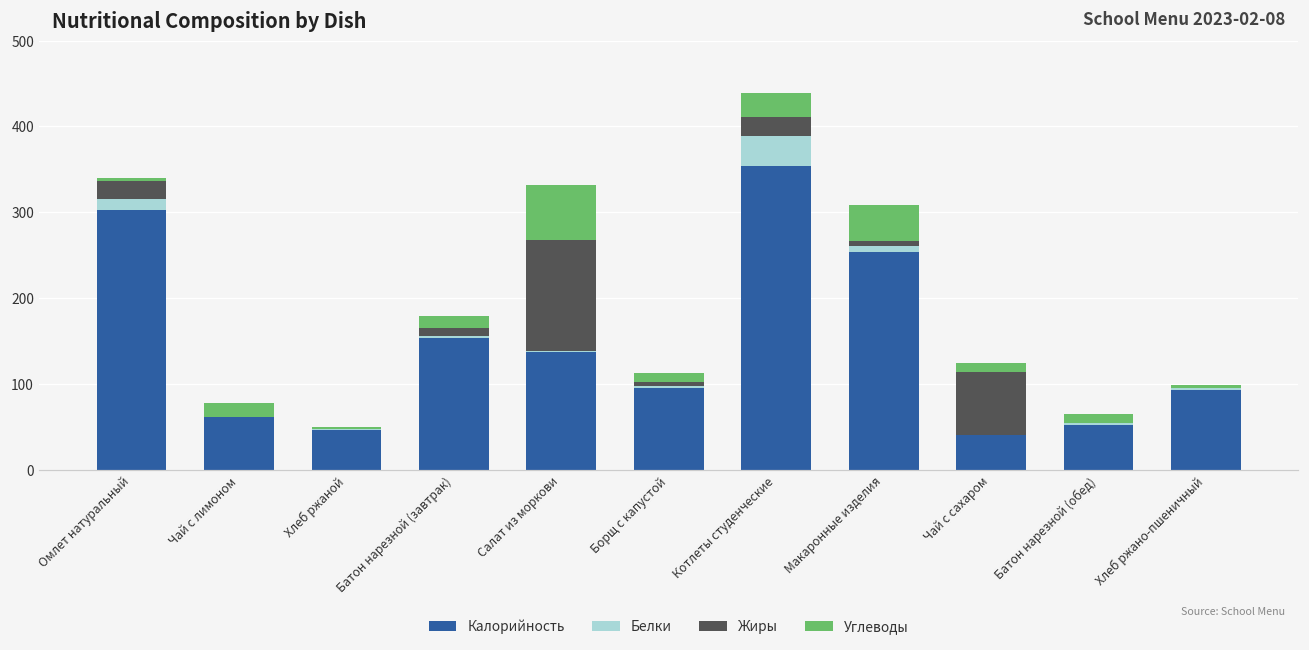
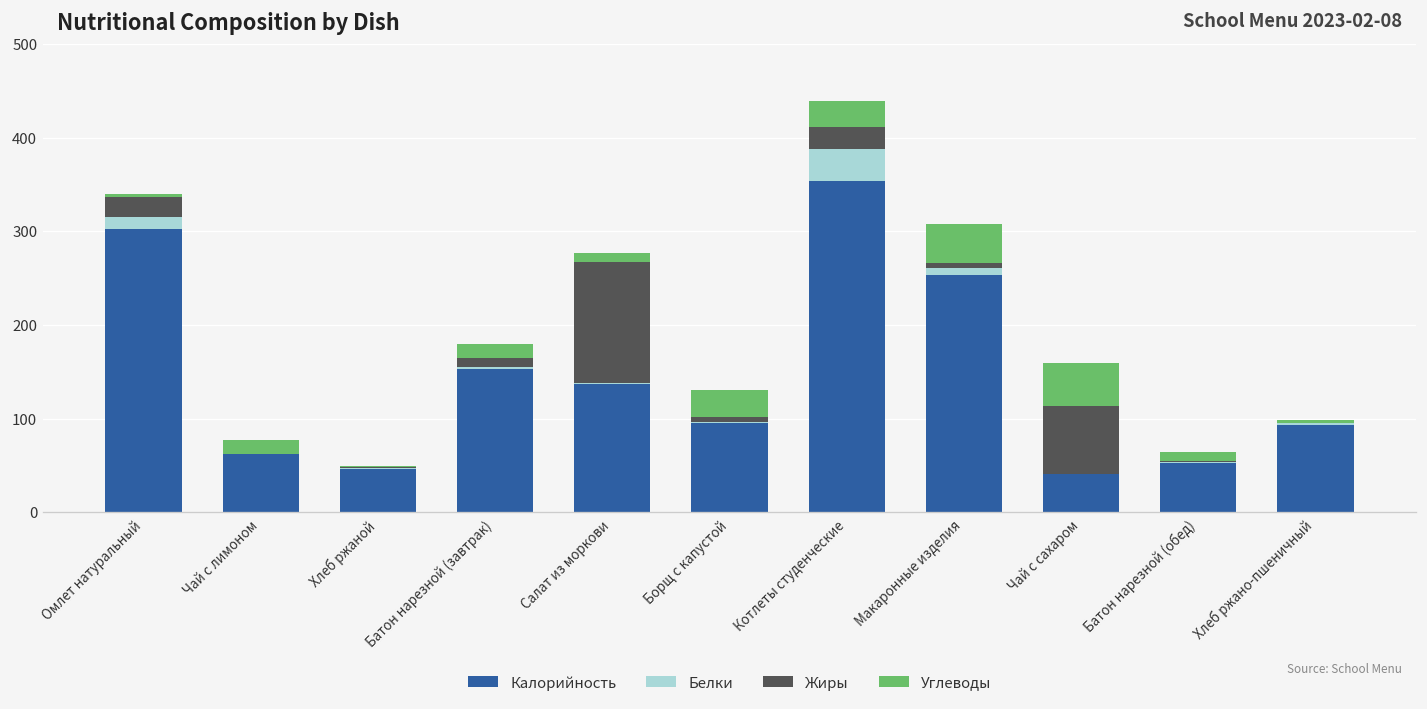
Углеводы, Салат из моркови: 60 -> 10
Углеводы, Борщ с капустой: 10 -> 30
Углеводы, Чай с сахаром: 10 -> 50
